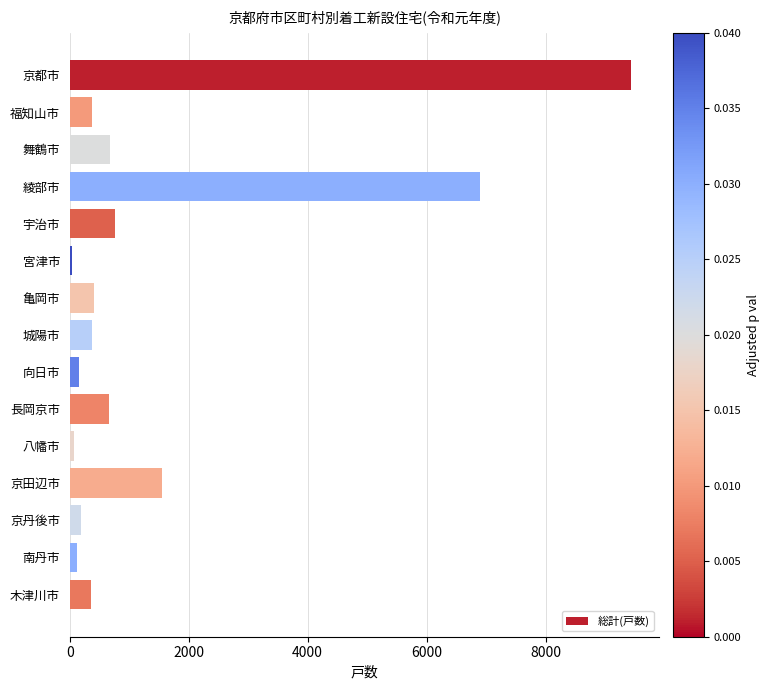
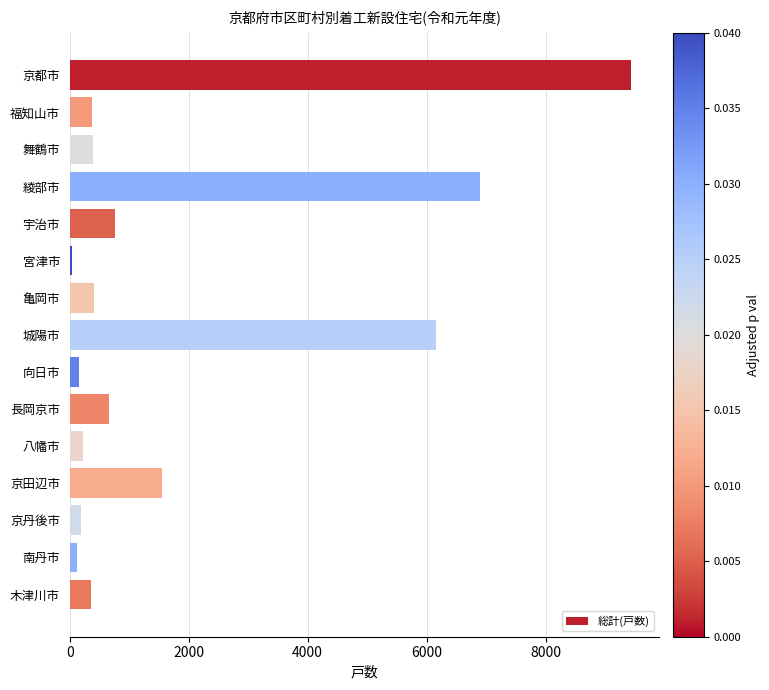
舞鶴市: 700 -> 400
城陽市: 400 -> 6200
八幡市: 100 -> 200
